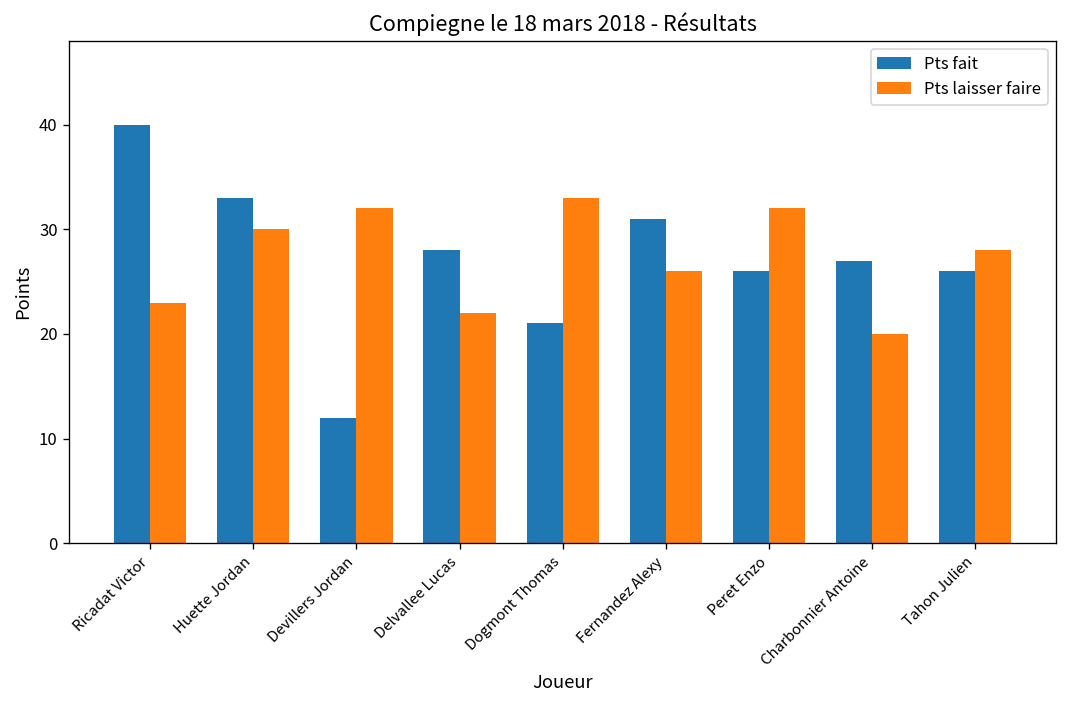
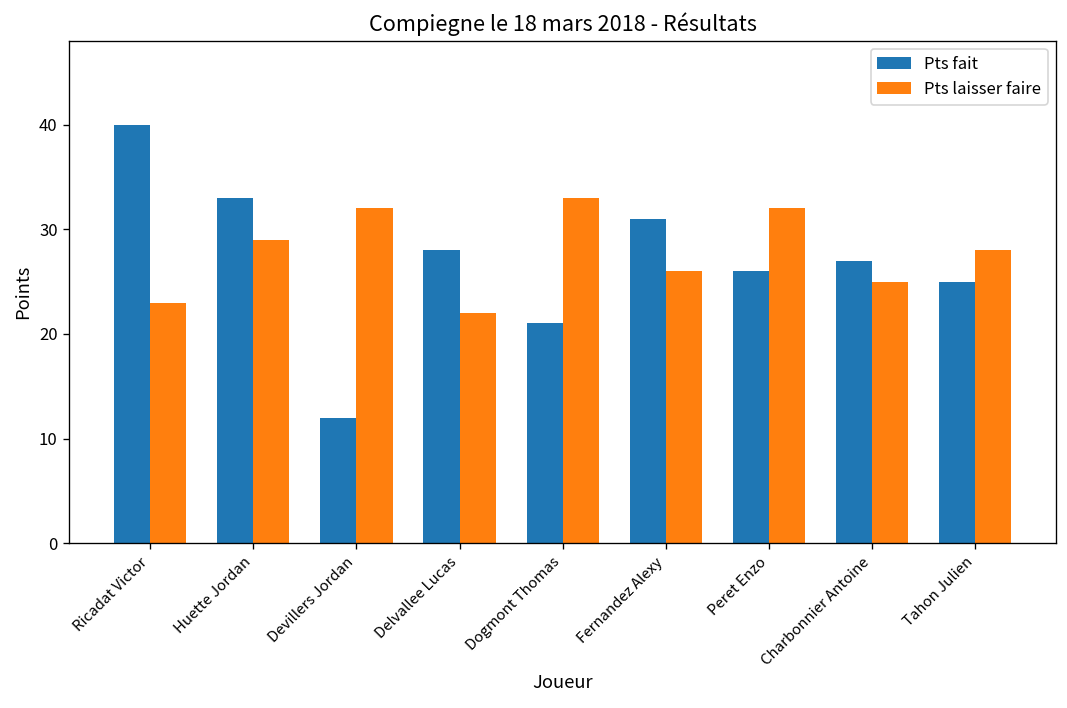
Pts laisser faire, Huette Jordan: 30 -> 29
Pts laisser faire, Charbonnier Antoine: 20 -> 25
Pts fait, Tahon Julien: 26 -> 25
